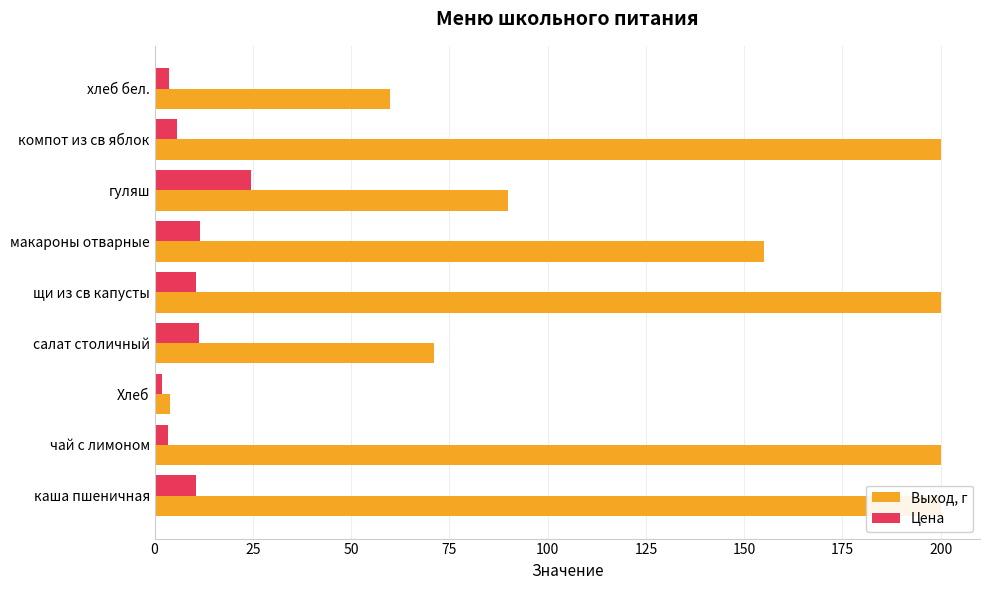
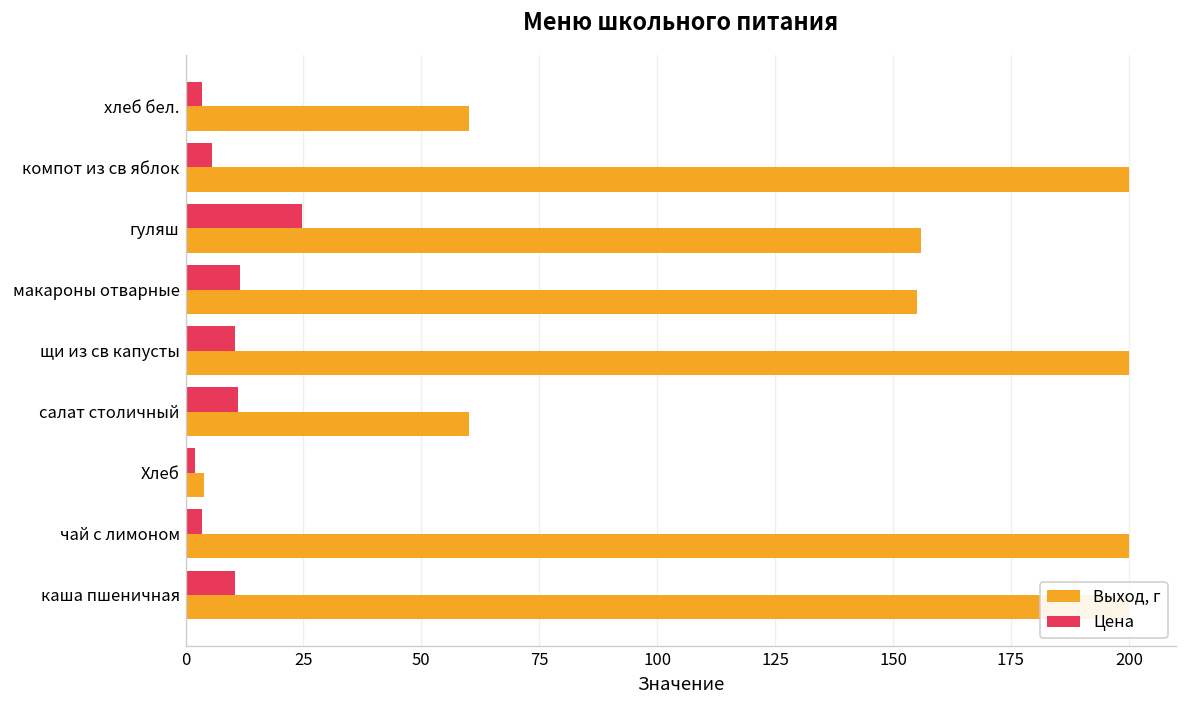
Выход, г, гуляш: 90 -> 156
Выход, г, салат столичный: 71 -> 60
